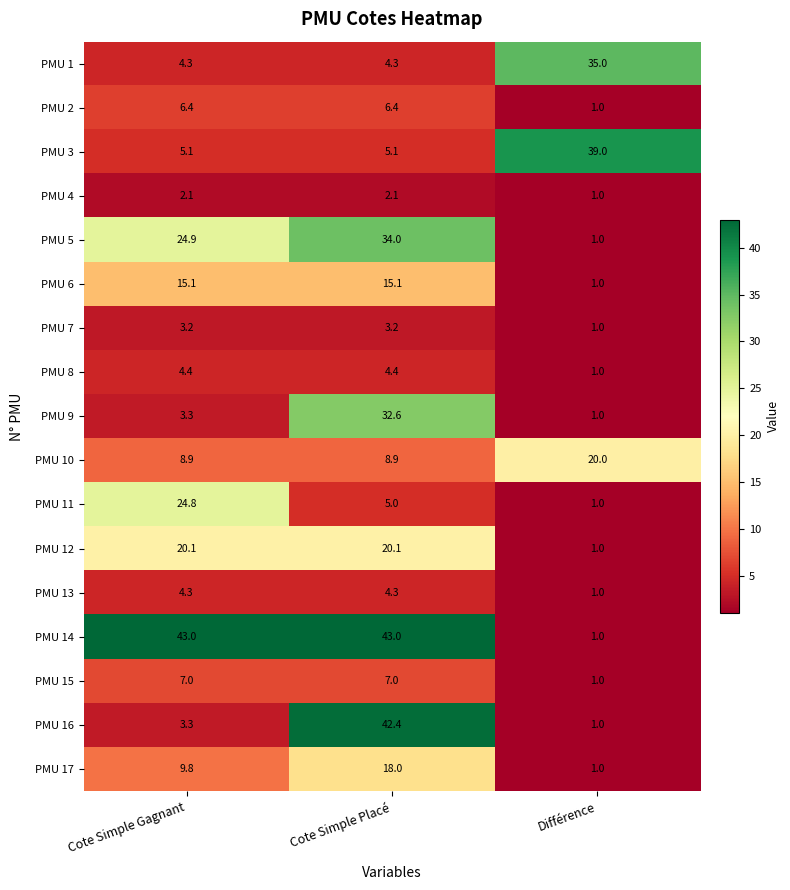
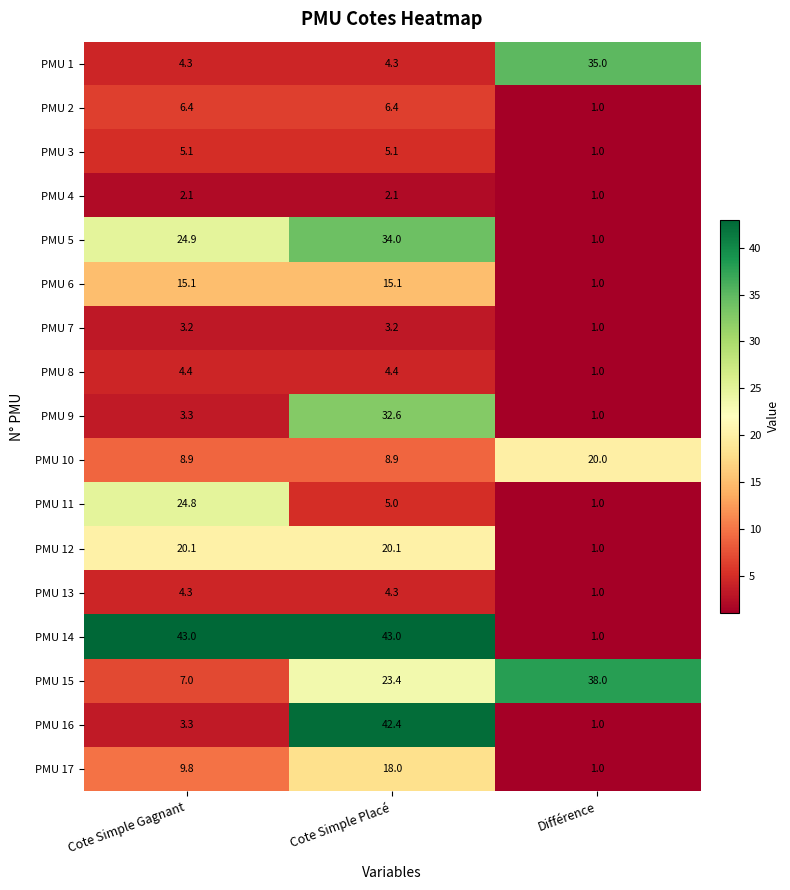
PMU 3, Différence: 39.0 -> 1.0
PMU 15, Cote Simple Placé: 7.0 -> 23.4
PMU 15, Différence: 1.0 -> 38.0
